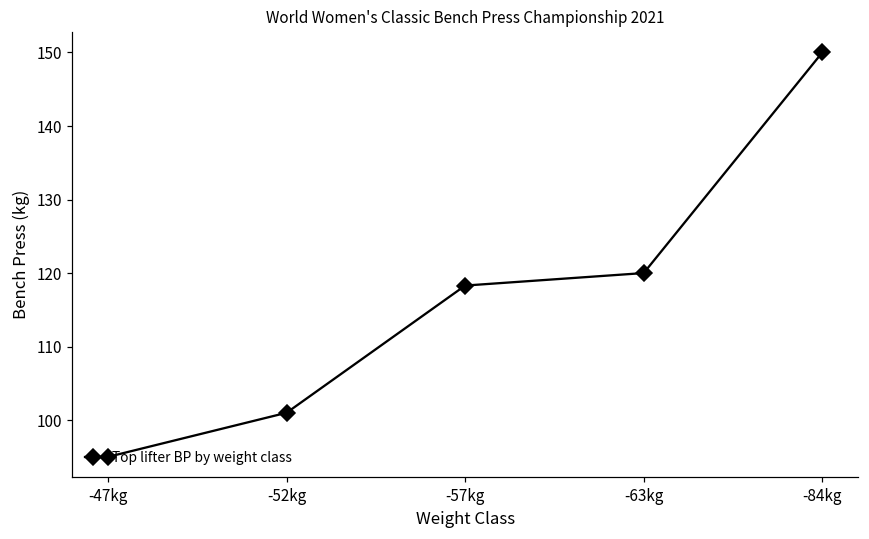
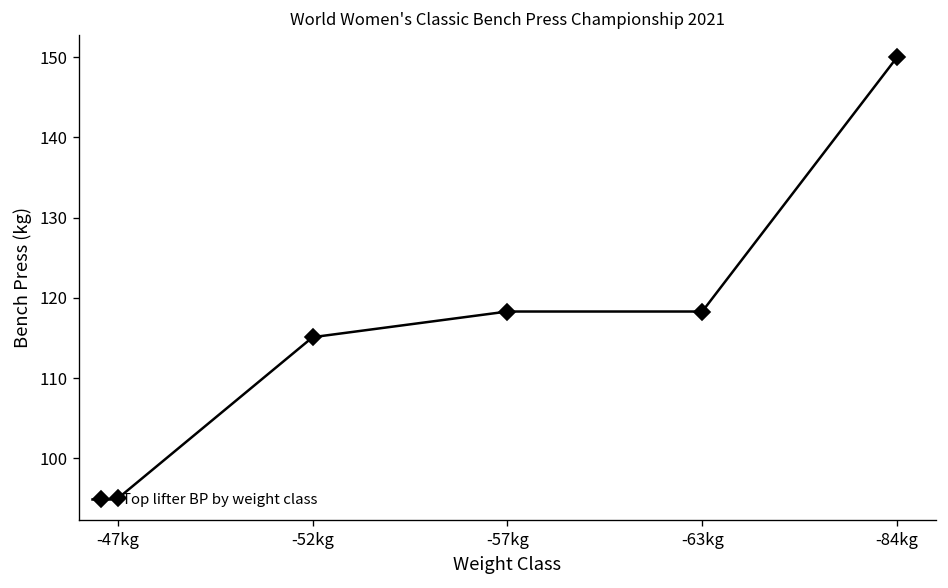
-52kg: 101 -> 115
-63kg: 120 -> 118
